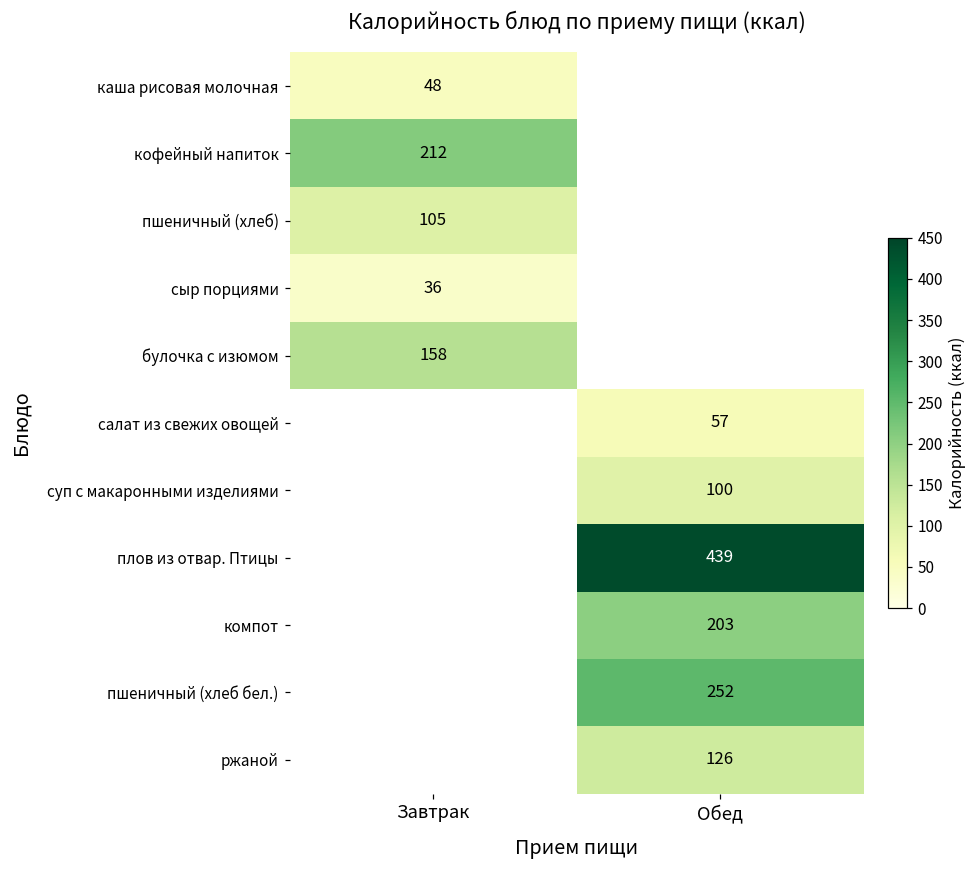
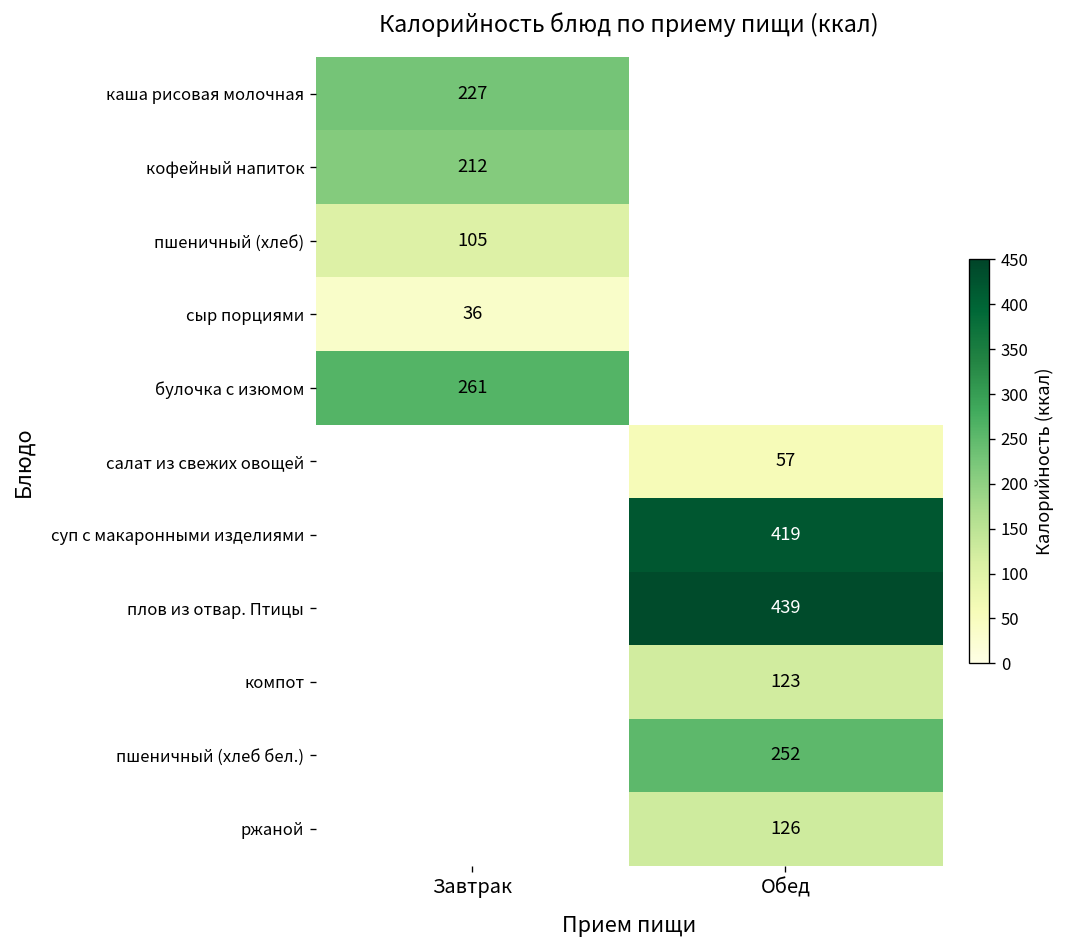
каша рисовая молочная, Завтрак: 48 -> 227
булочка с изюмом, Завтрак: 158 -> 261
суп с макаронными изделиями, Обед: 100 -> 419
компот, Обед: 203 -> 123
